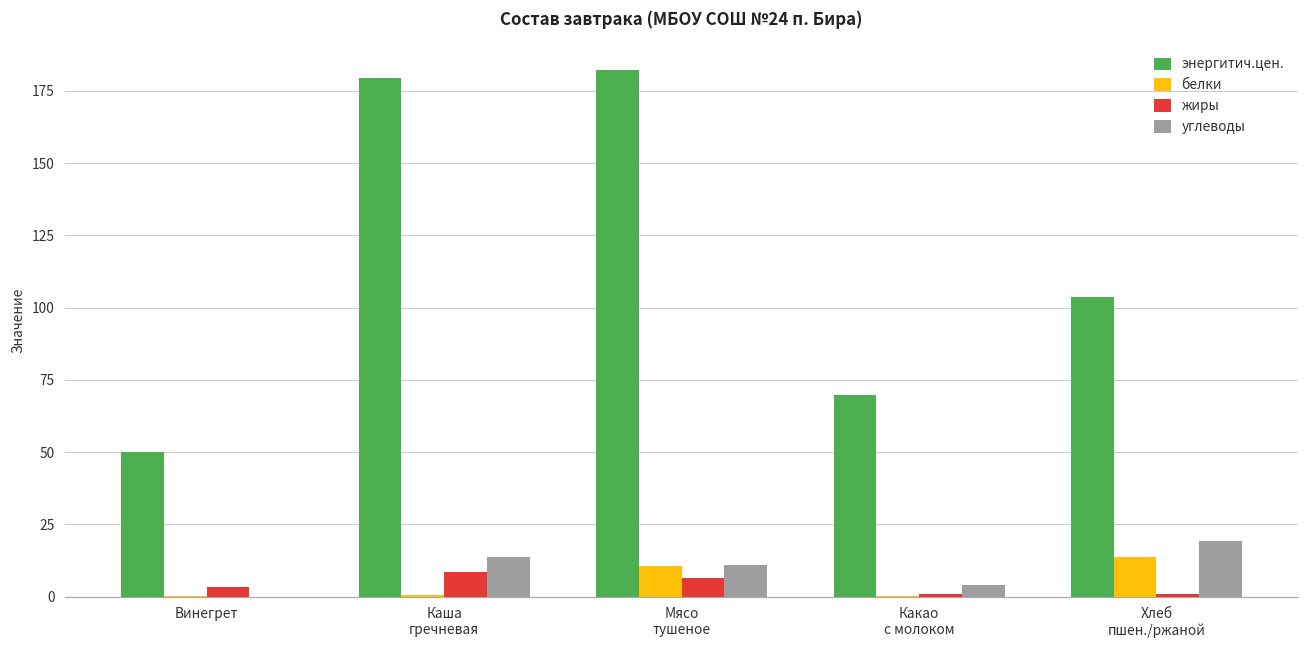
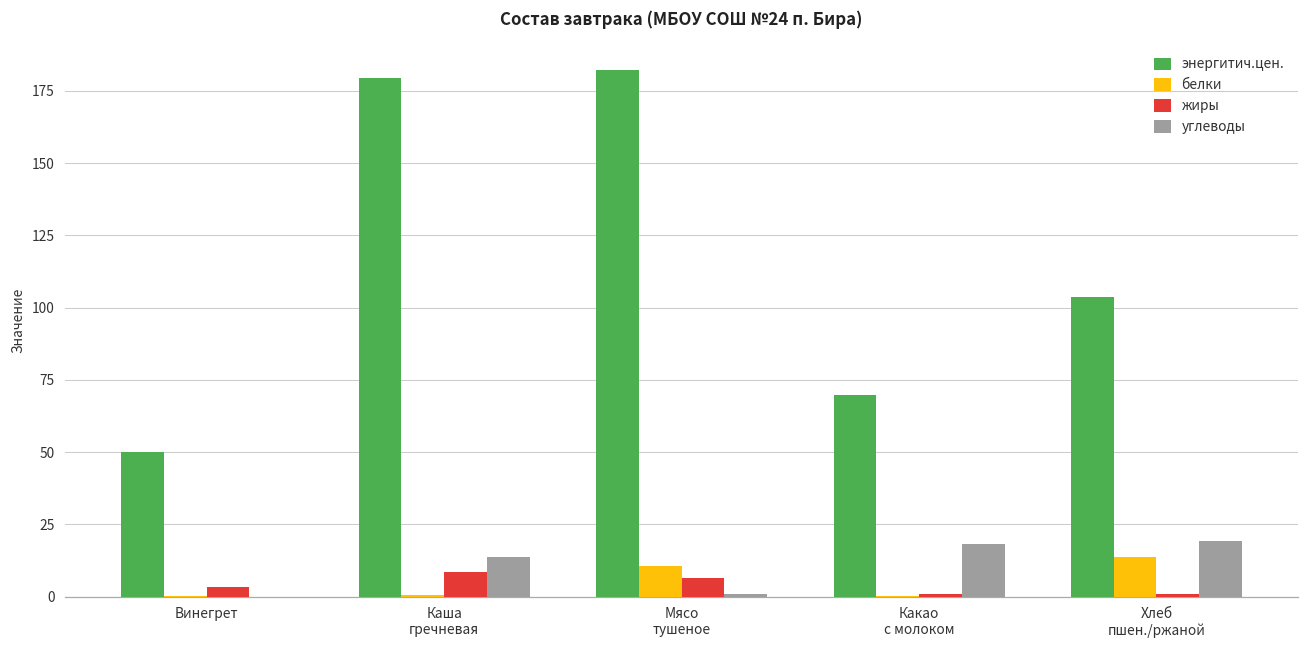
углеводы, Мясо тушеное: 11 -> 1
углеводы, Какао с молоком: 4 -> 18
